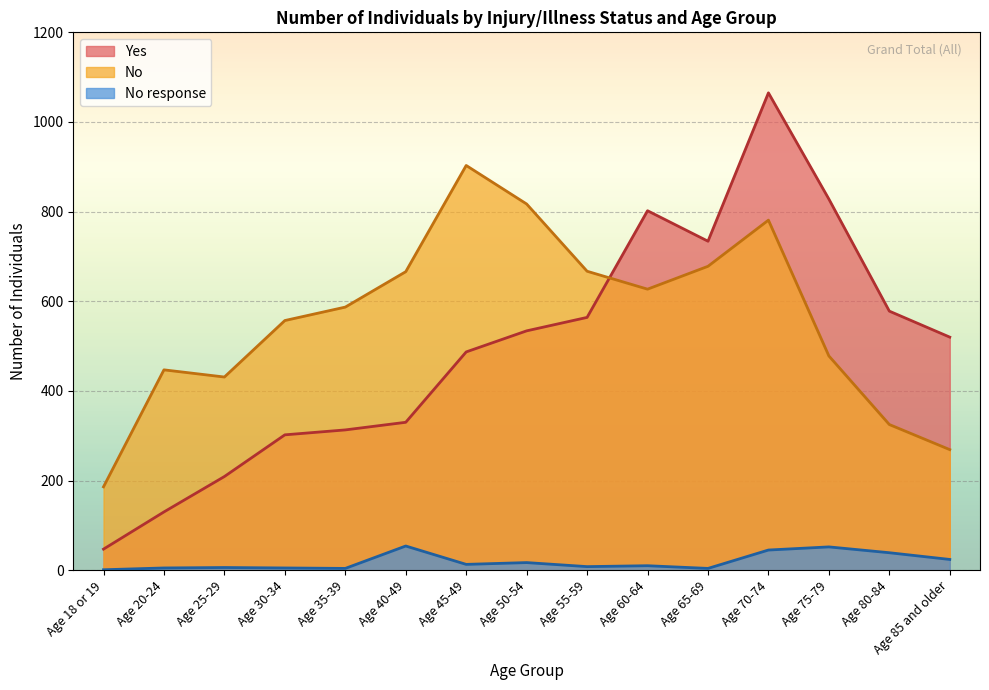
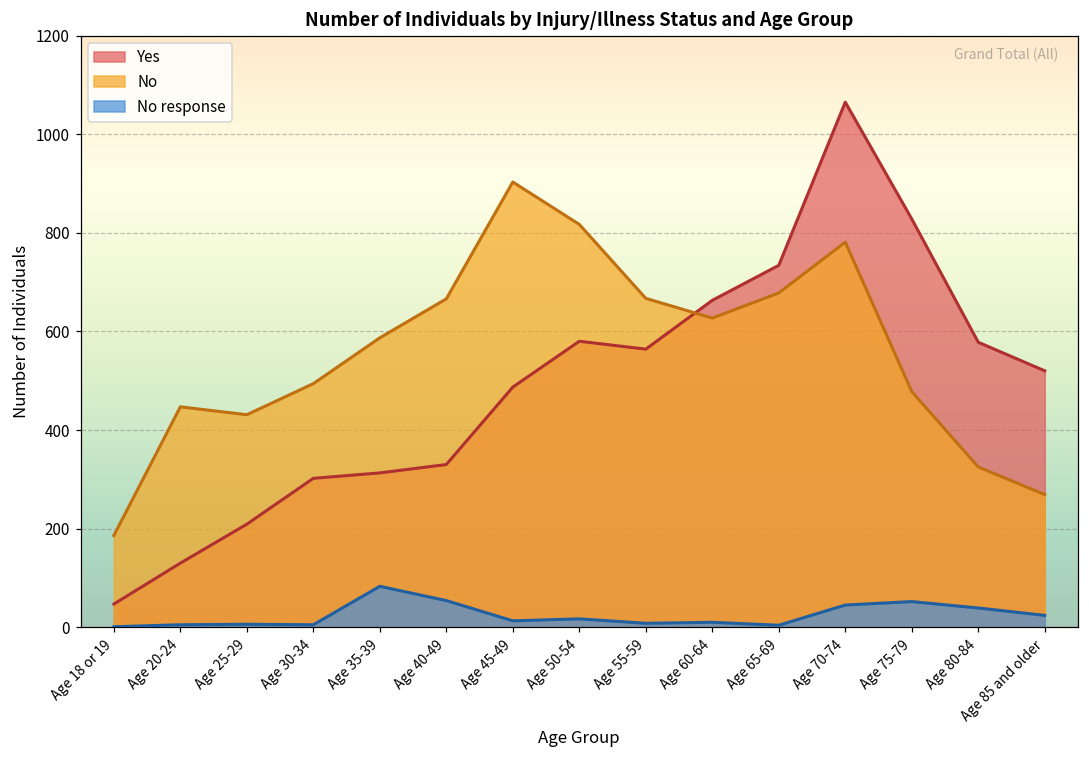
No, Age 30-34: 560 -> 490
No response, Age 35-39: 0 -> 80
Yes, Age 50-54: 530 -> 580
Yes, Age 60-64: 800 -> 660
